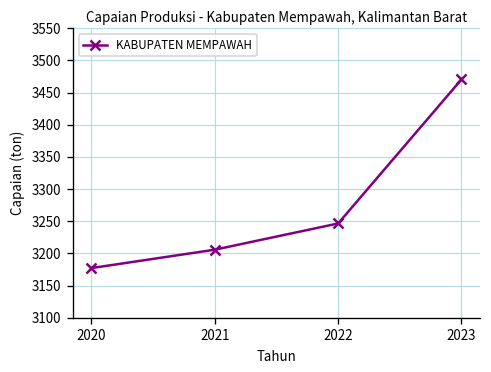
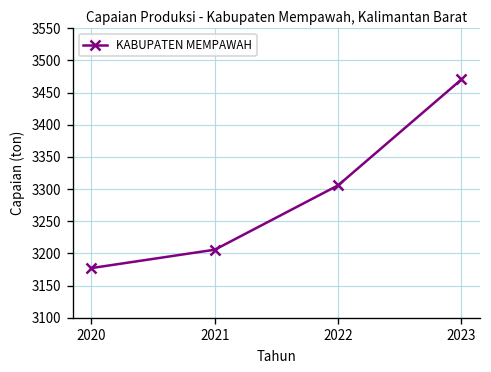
2022: 3250 -> 3310
